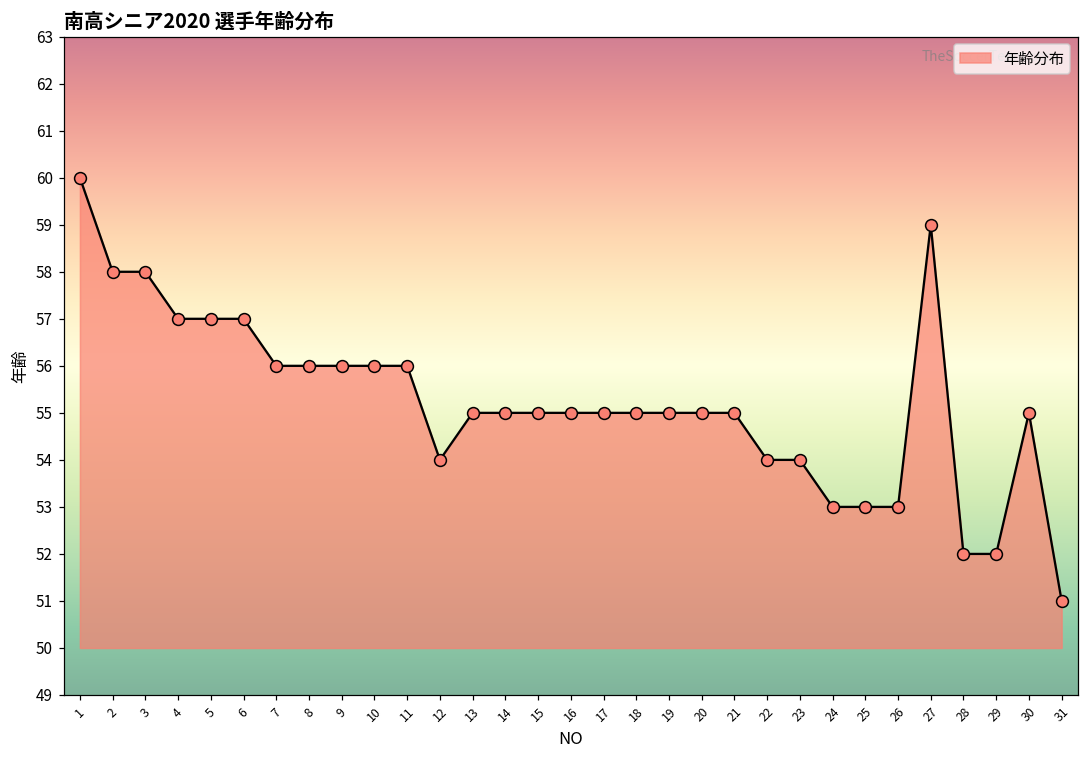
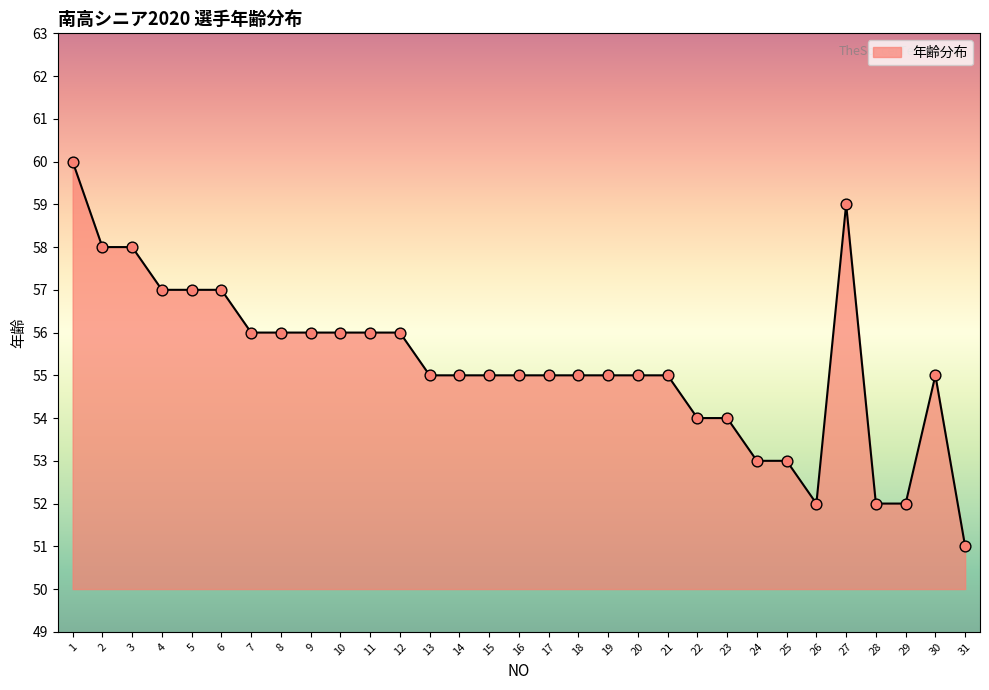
12: 54 -> 56
26: 53 -> 52
